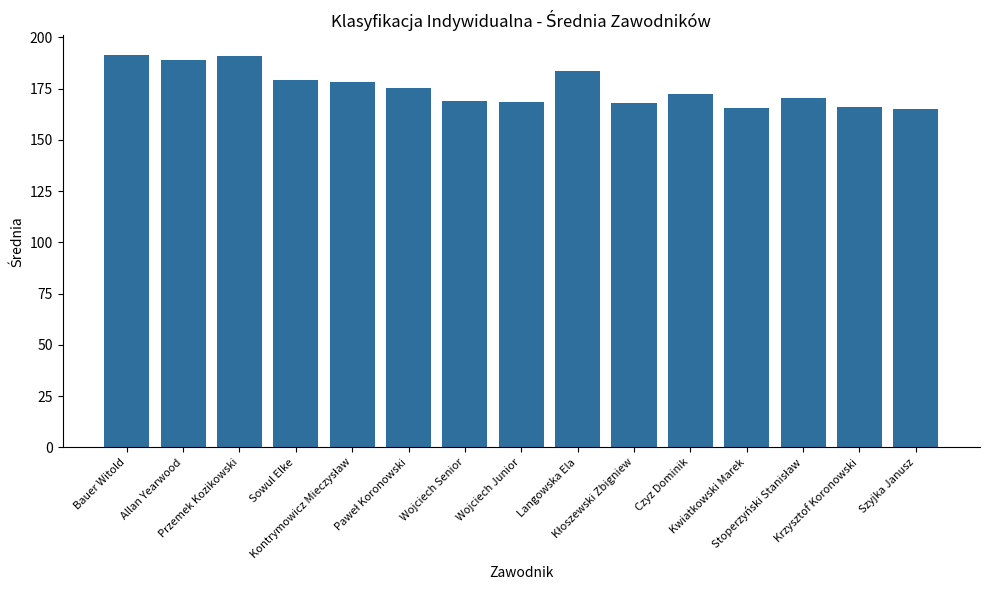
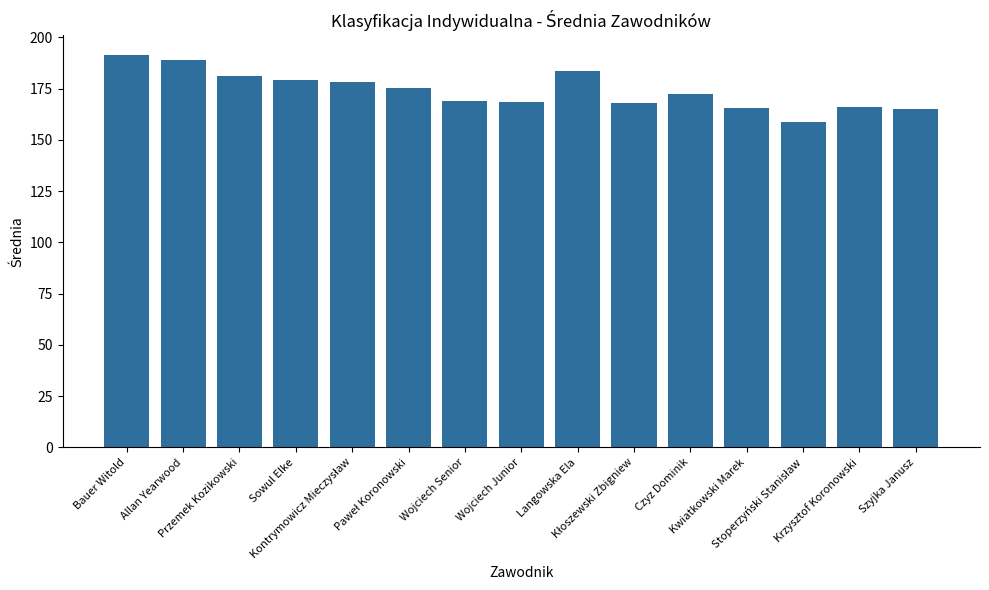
Przemek Kozikowski: 191 -> 181
Stoperzyński Stanisław: 170 -> 159
